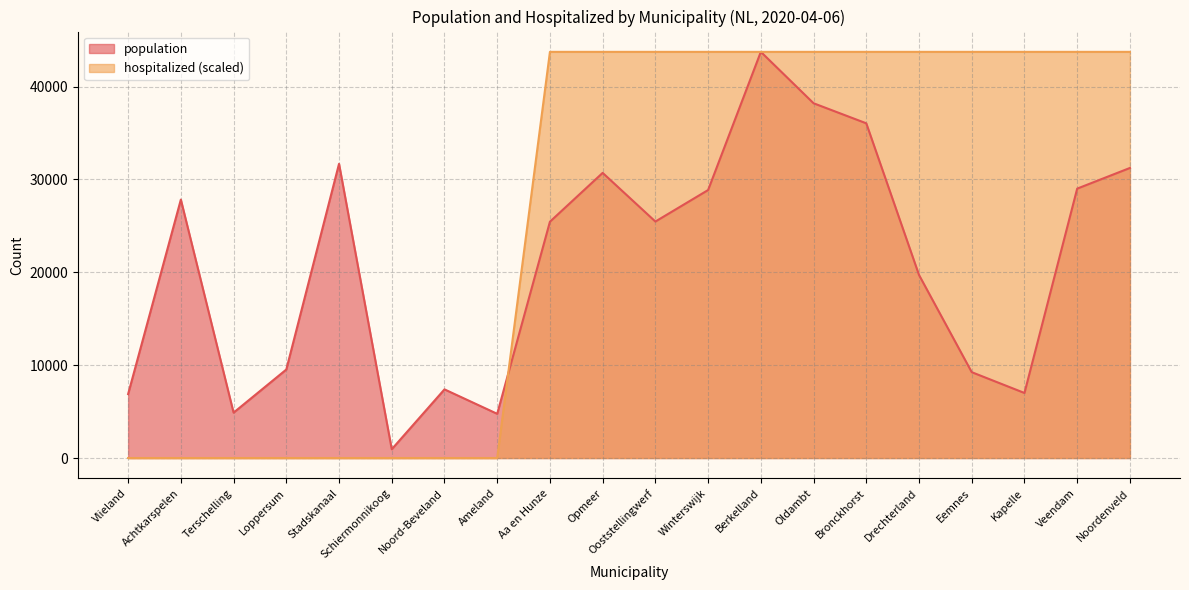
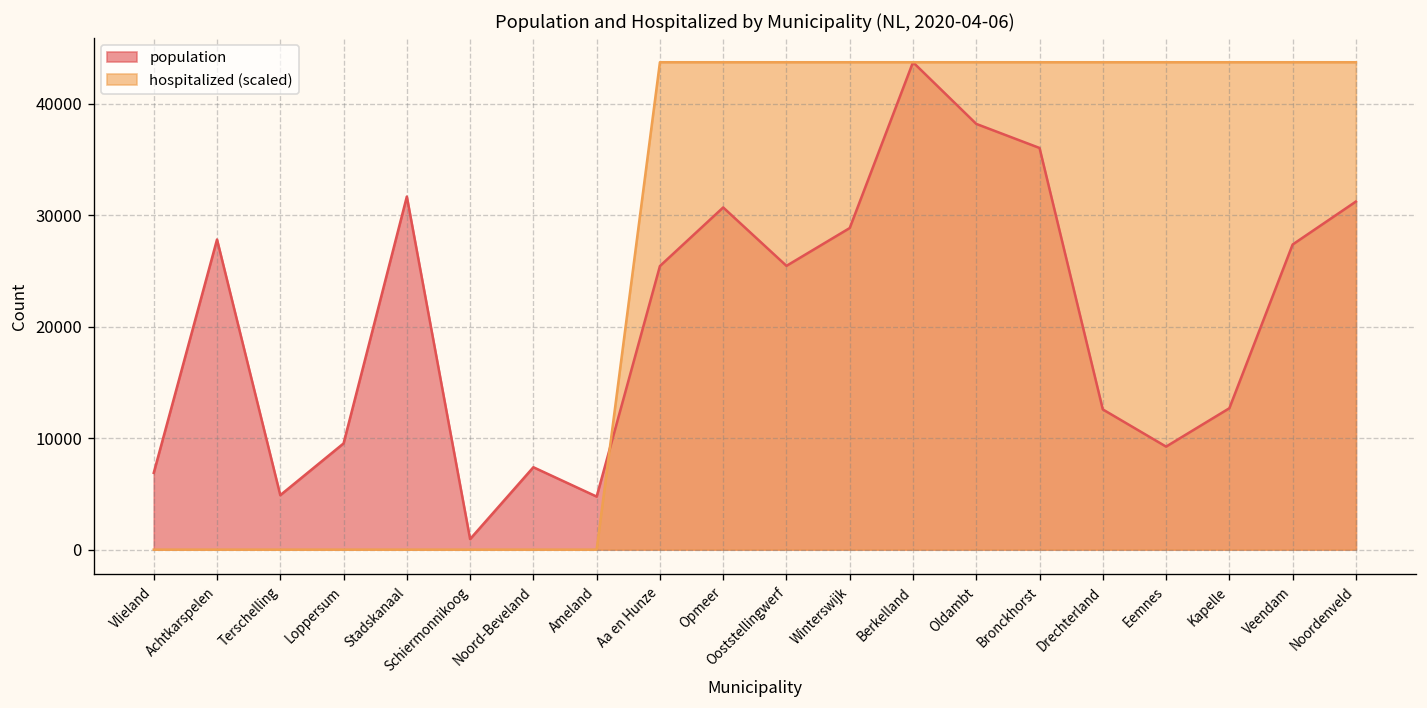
population, Drechterland: 20000 -> 13000
population, Kapelle: 7000 -> 13000
population, Veendam: 29000 -> 27000
